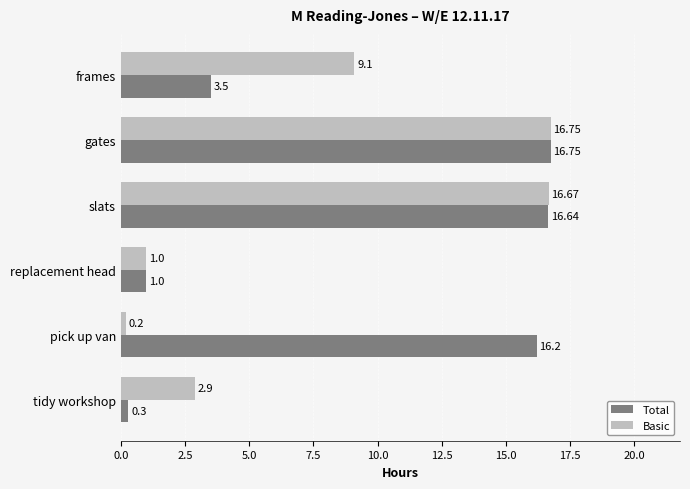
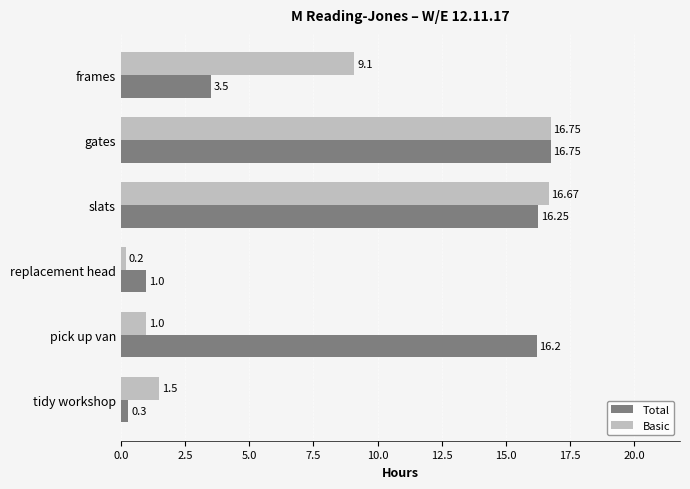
Total, slats: 16.64 -> 16.25
Basic, replacement head: 1.0 -> 0.2
Basic, pick up van: 0.2 -> 1.0
Basic, tidy workshop: 2.9 -> 1.5
